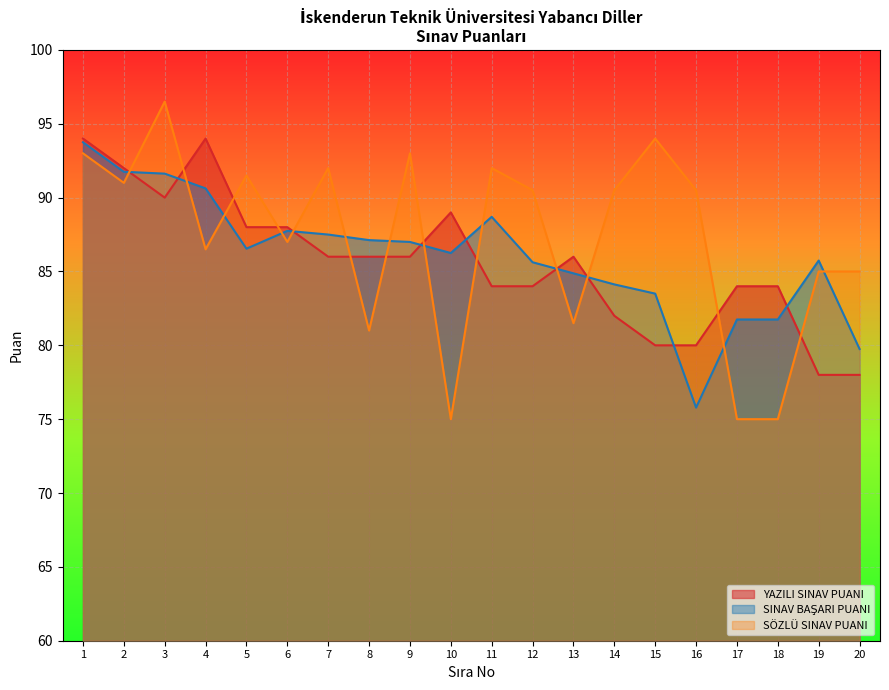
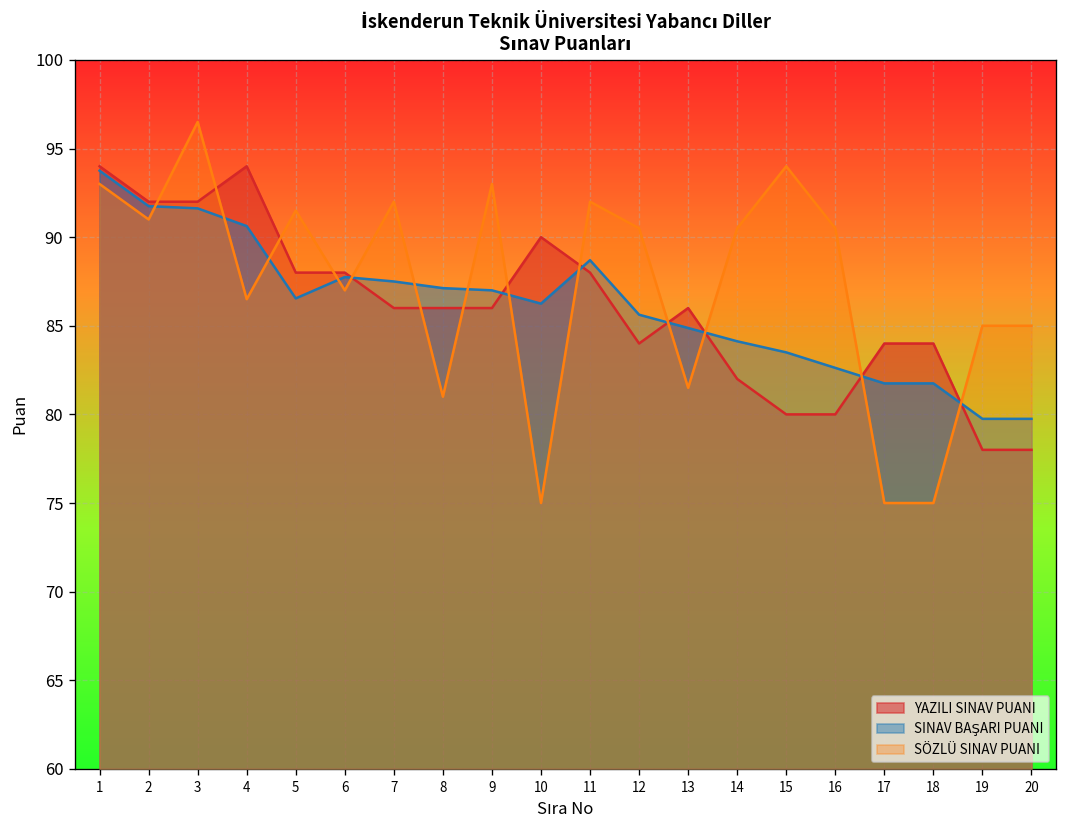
YAZILI SINAV PUANI, 3: 90 -> 92
YAZILI SINAV PUANI, 10: 89 -> 90
YAZILI SINAV PUANI, 11: 84 -> 88
SINAV BAŞARI PUANI, 16: 75.8 -> 82.6
SINAV BAŞARI PUANI, 19: 85.7 -> 79.8
